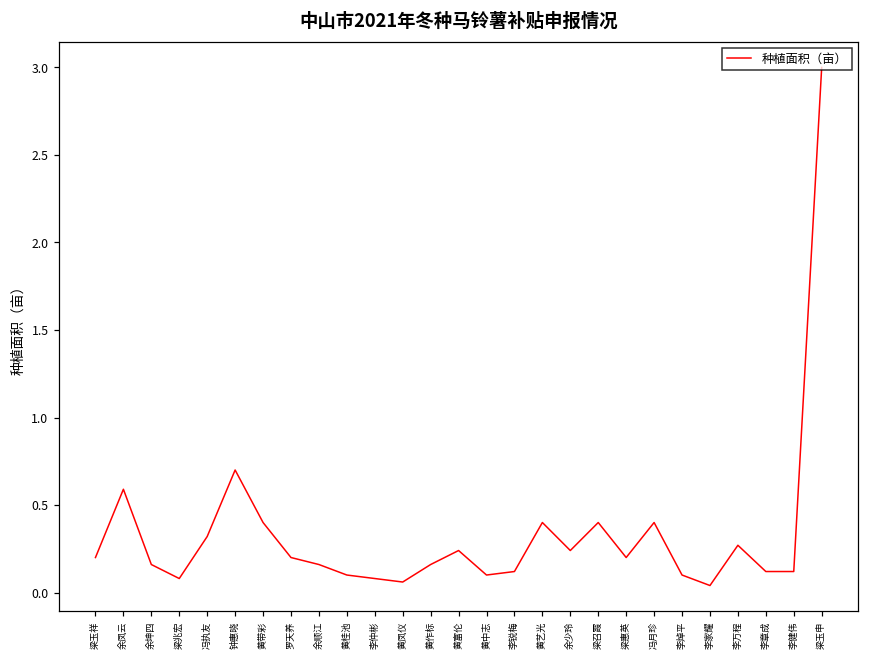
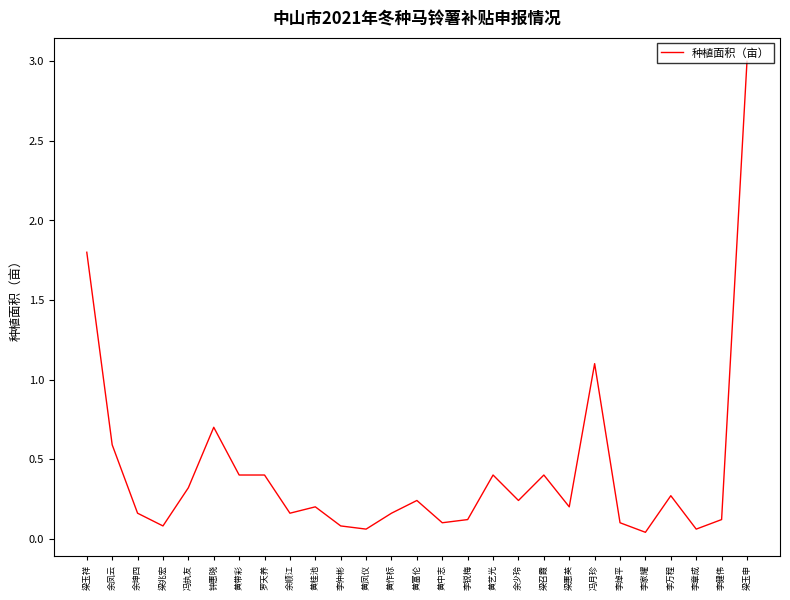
梁玉祥: 0.2 -> 1.8
罗天养: 0.2 -> 0.4
黄桂池: 0.1 -> 0.2
冯月珍: 0.4 -> 1.1
李章成: 0.12 -> 0.06
